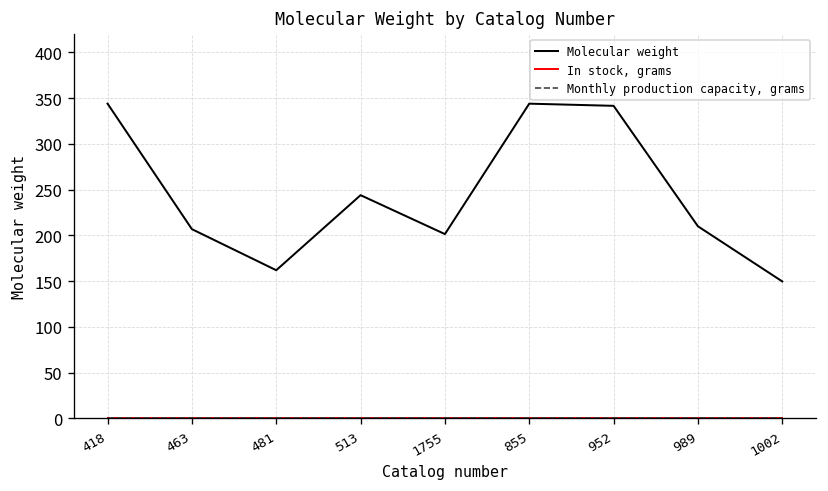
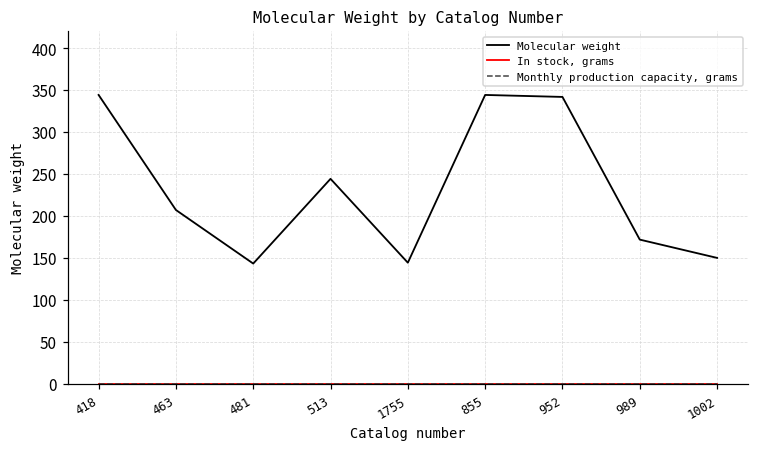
Molecular weight, 481: 160 -> 140
Molecular weight, 1755: 200 -> 140
Molecular weight, 989: 210 -> 170
